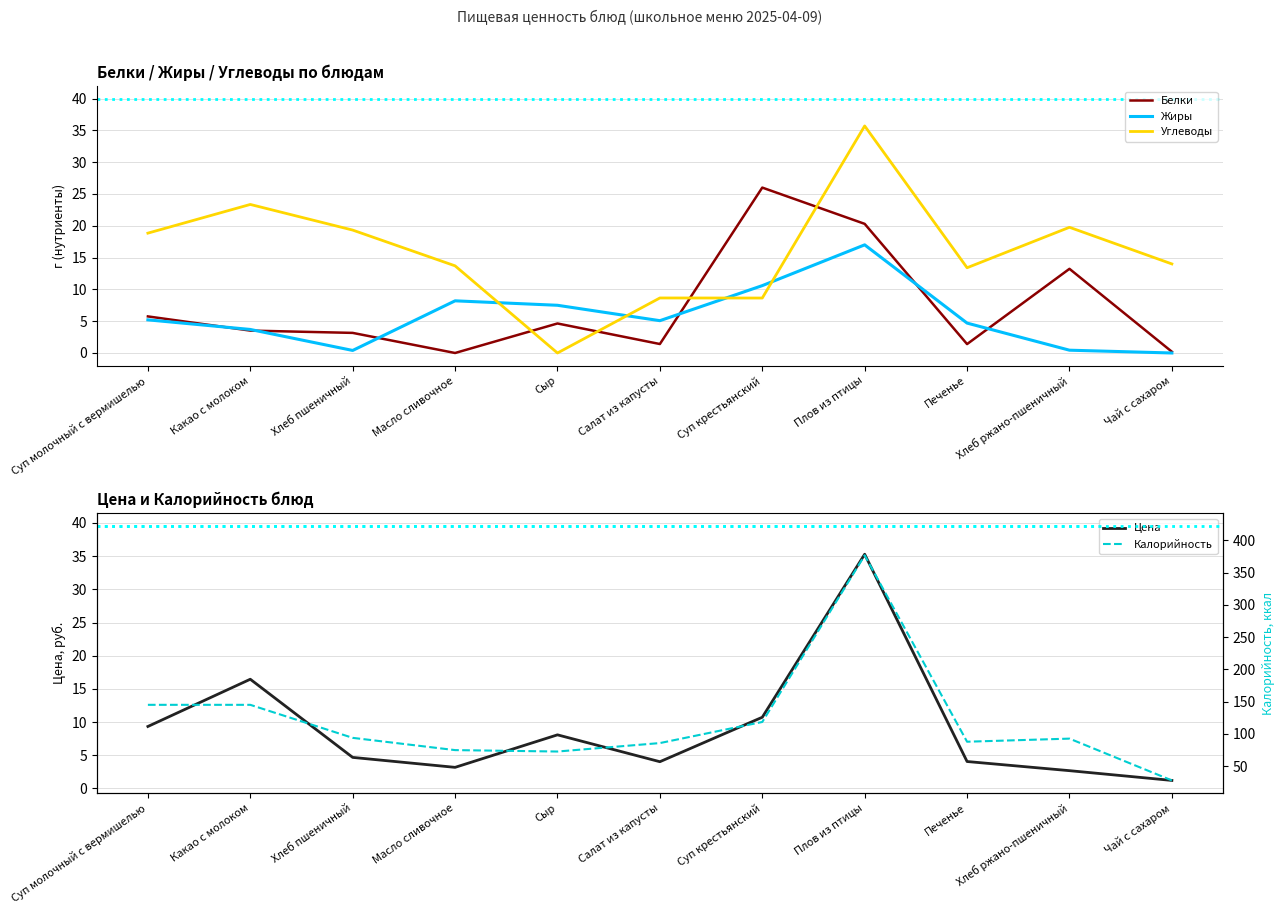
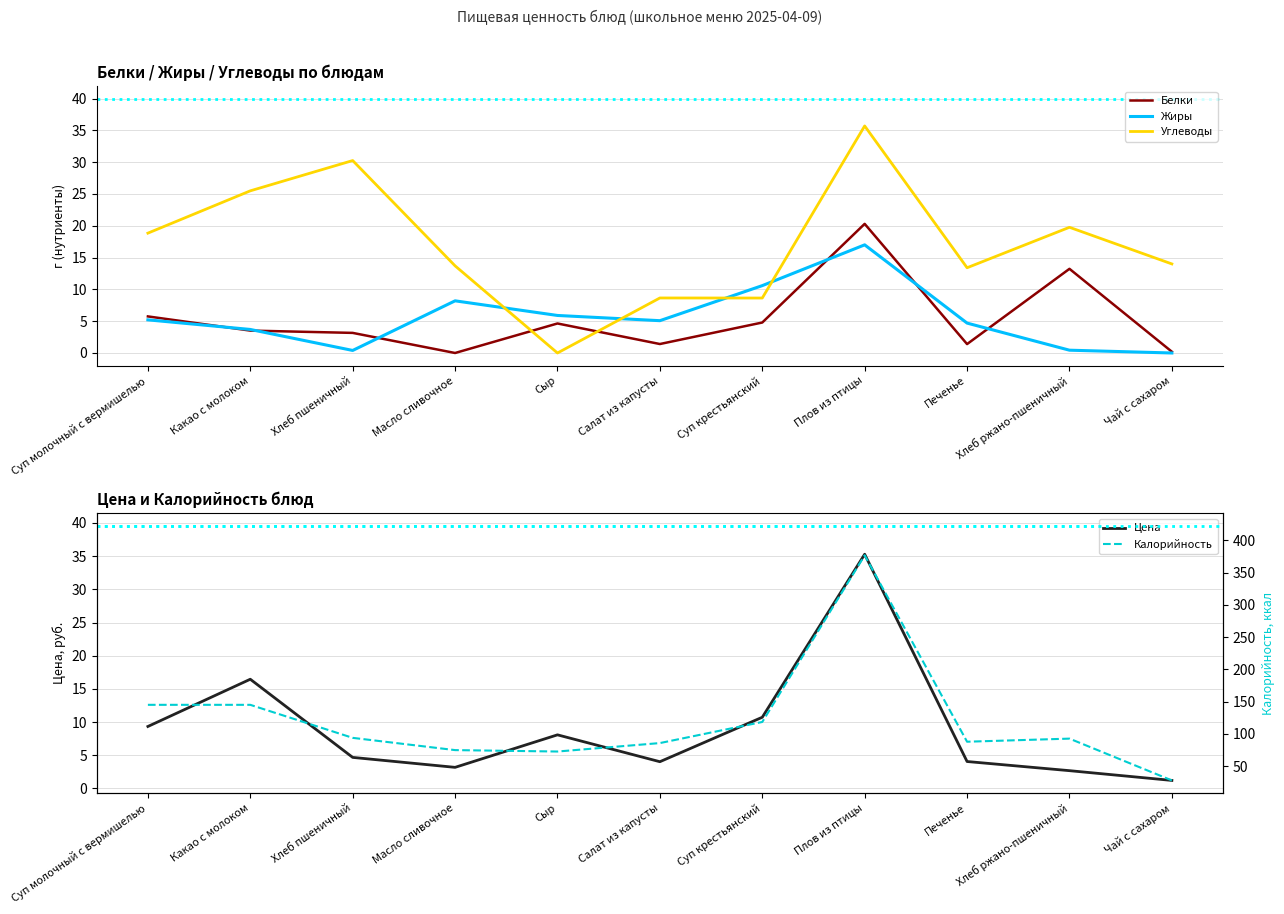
Белки / Жиры / Углеводы по блюдам, Углеводы, Какао с молоком: 23 -> 25
Белки / Жиры / Углеводы по блюдам, Углеводы, Хлеб пшеничный: 19 -> 30
Белки / Жиры / Углеводы по блюдам, Жиры, Сыр: 8 -> 6
Белки / Жиры / Углеводы по блюдам, Белки, Суп крестьянский: 26 -> 5
